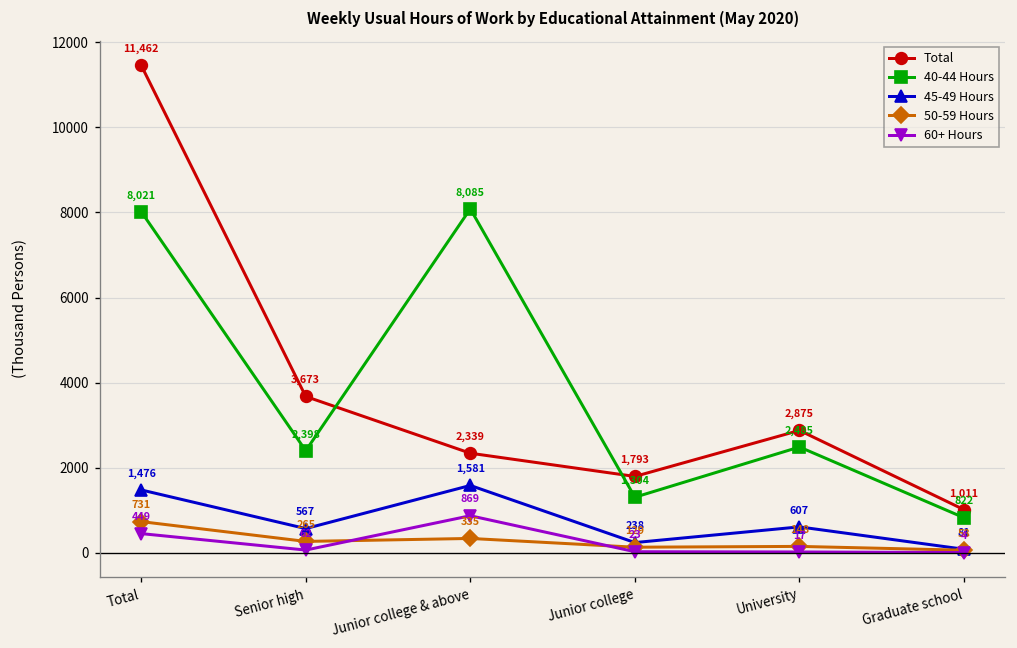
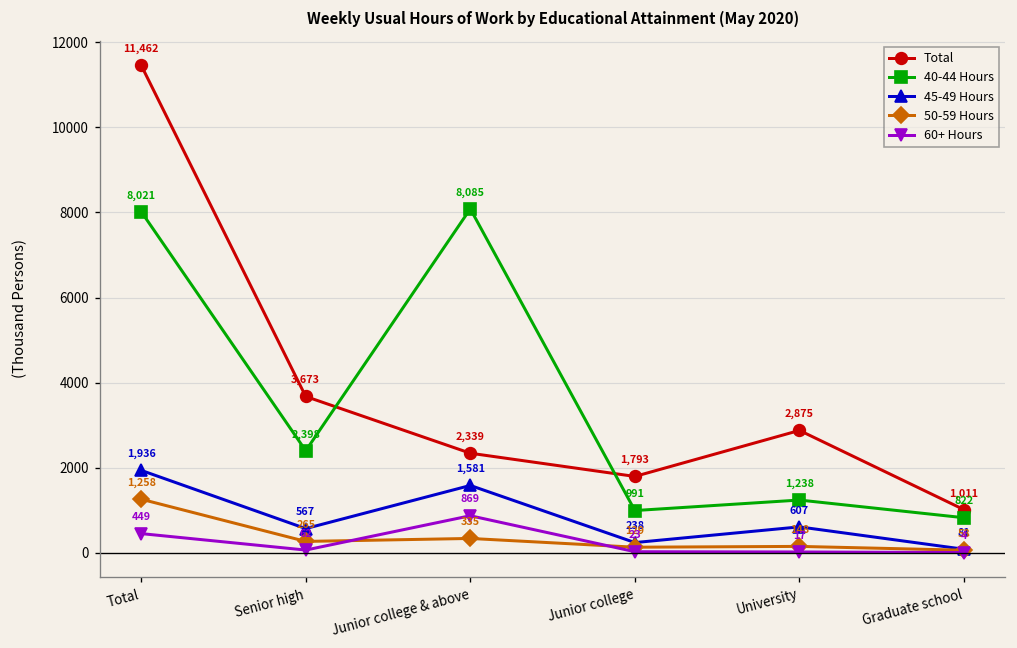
45-49 Hours, Total: 1,476 -> 1,936
50-59 Hours, Total: 731 -> 1,258
40-44 Hours, Junior college: 1,304 -> 991
40-44 Hours, University: 2,485 -> 1,238
